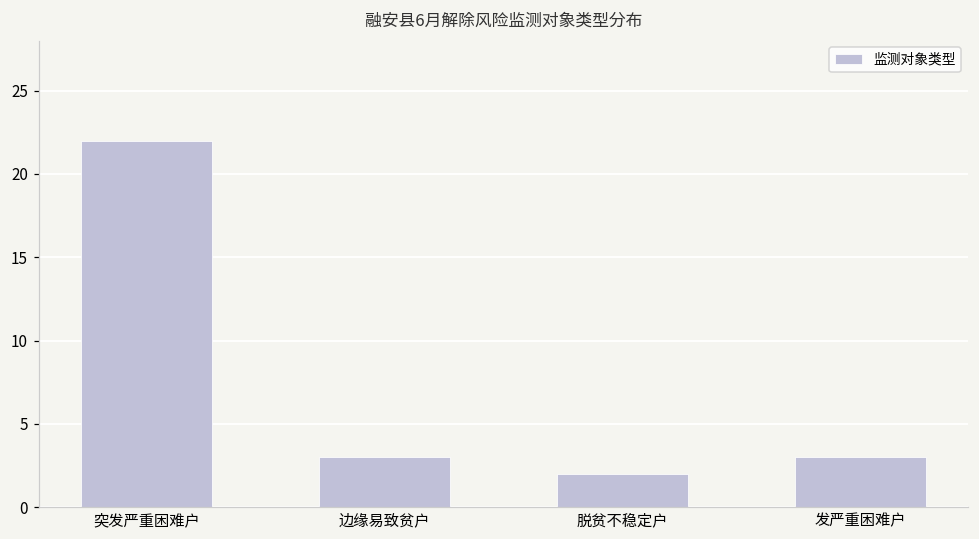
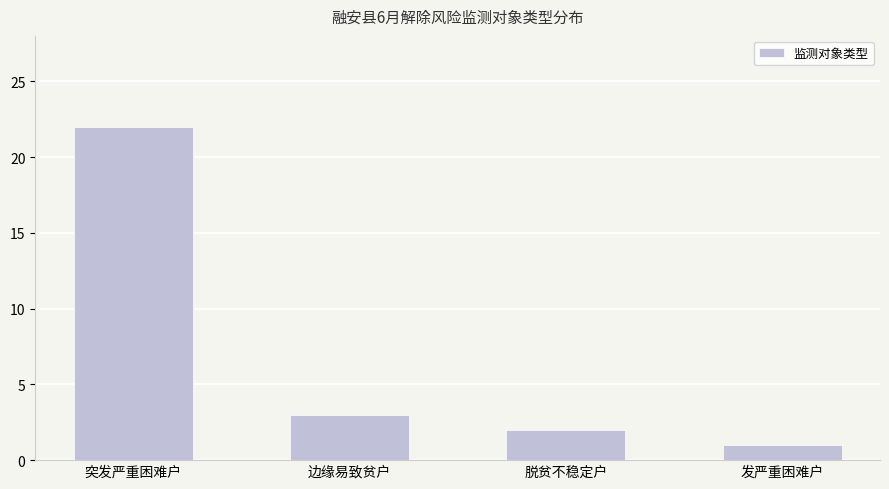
发严重困难户: 3 -> 1
